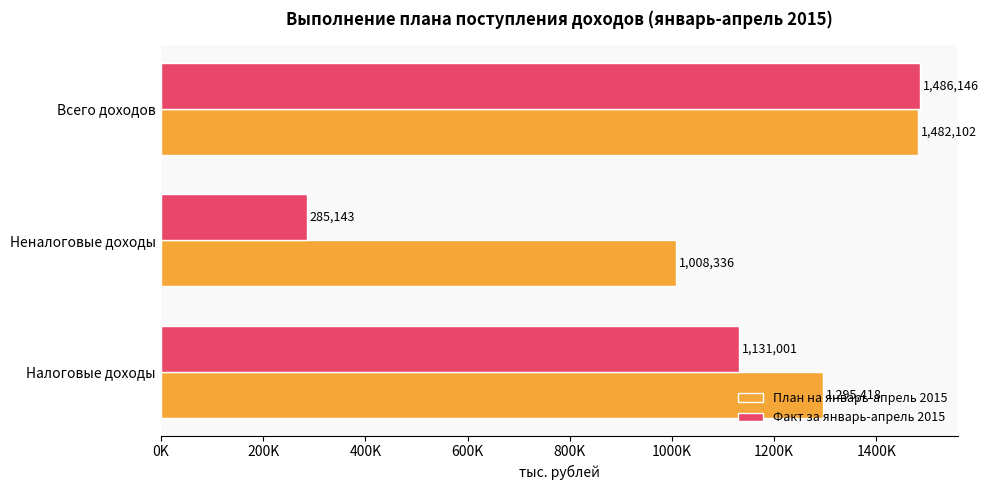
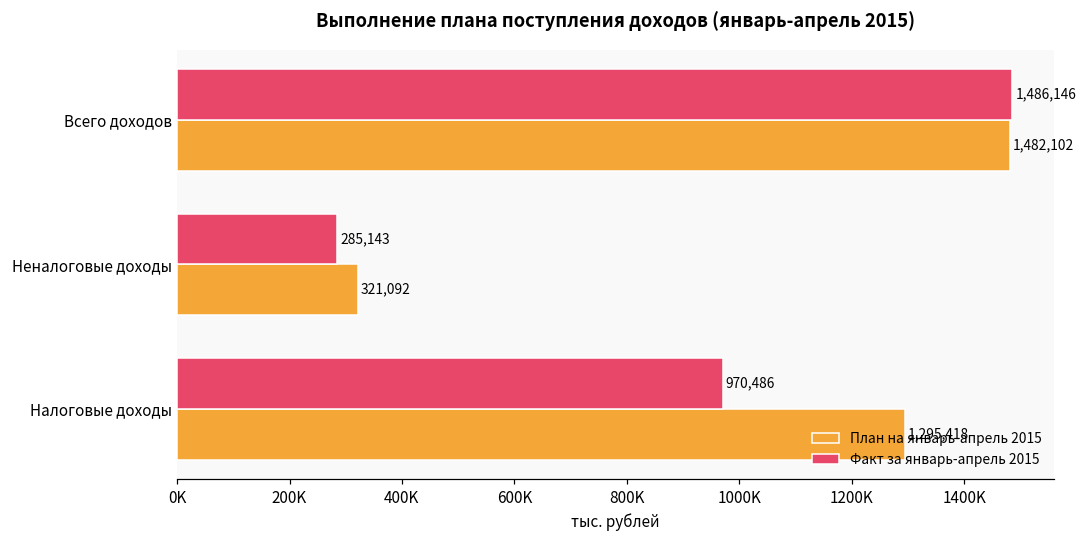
План на январь-апрель 2015, Неналоговые доходы: 1,008,336 -> 321,092
Факт за январь-апрель 2015, Налоговые доходы: 1,131,001 -> 970,486
